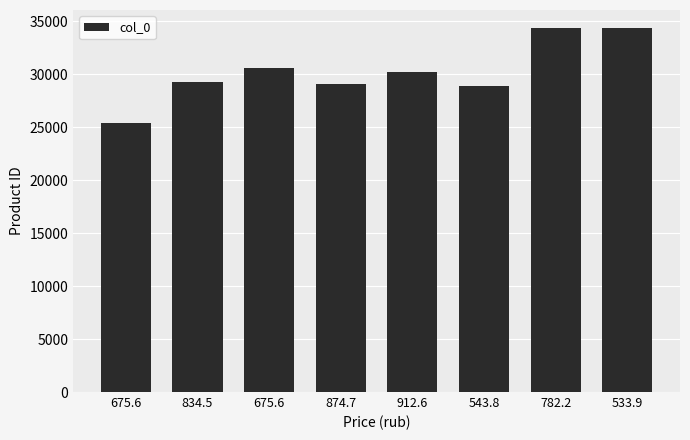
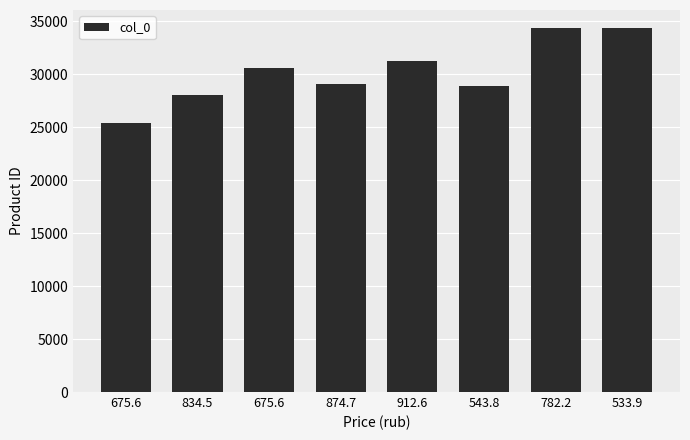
834.5: 29200 -> 28000
912.6: 30200 -> 31200
